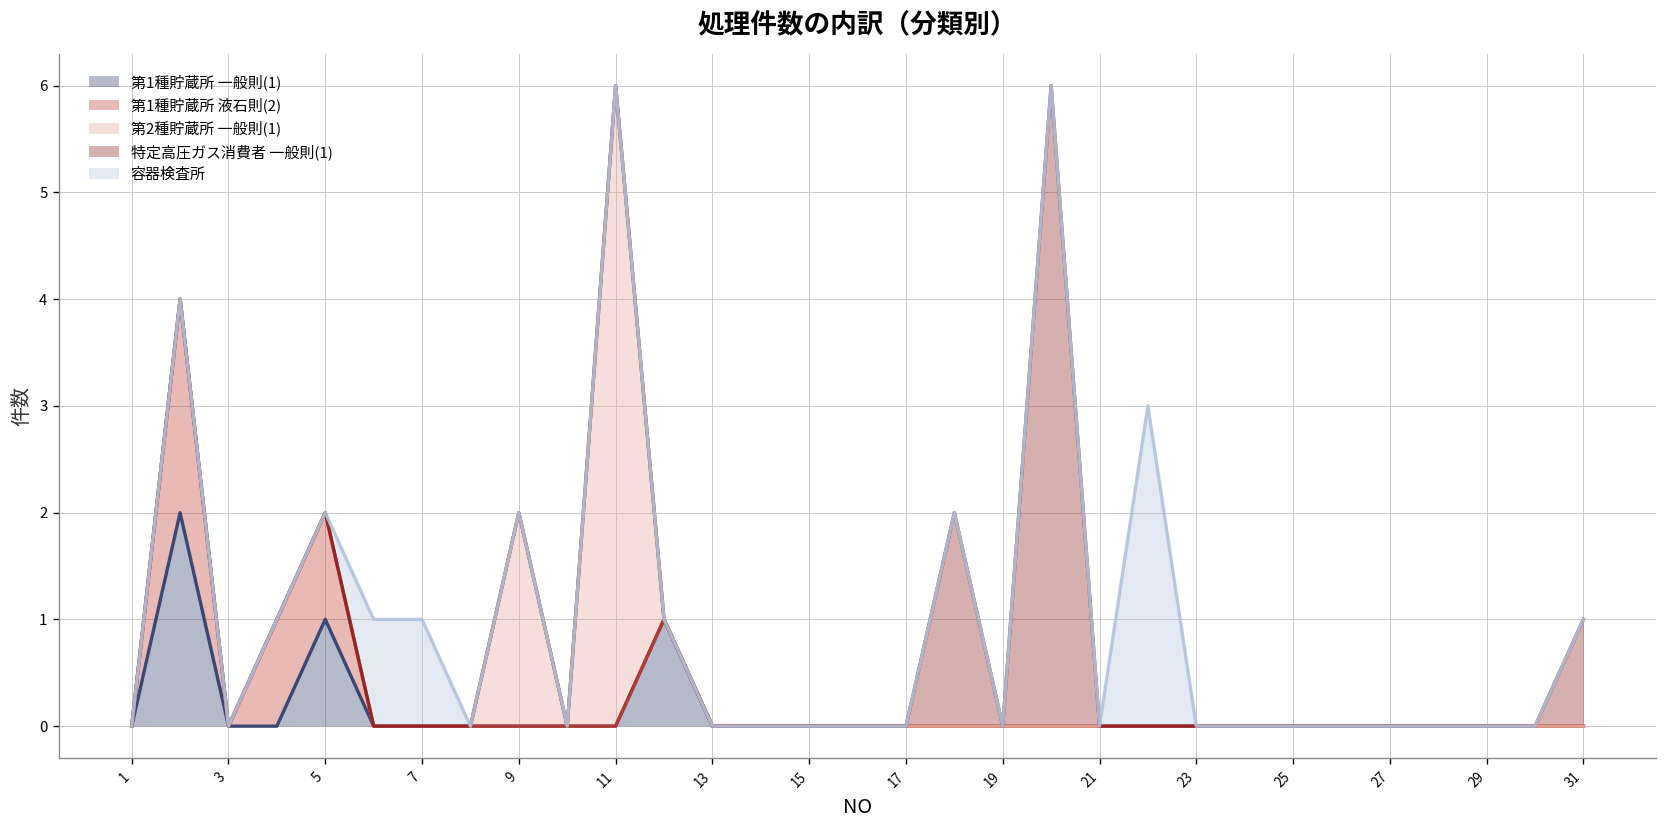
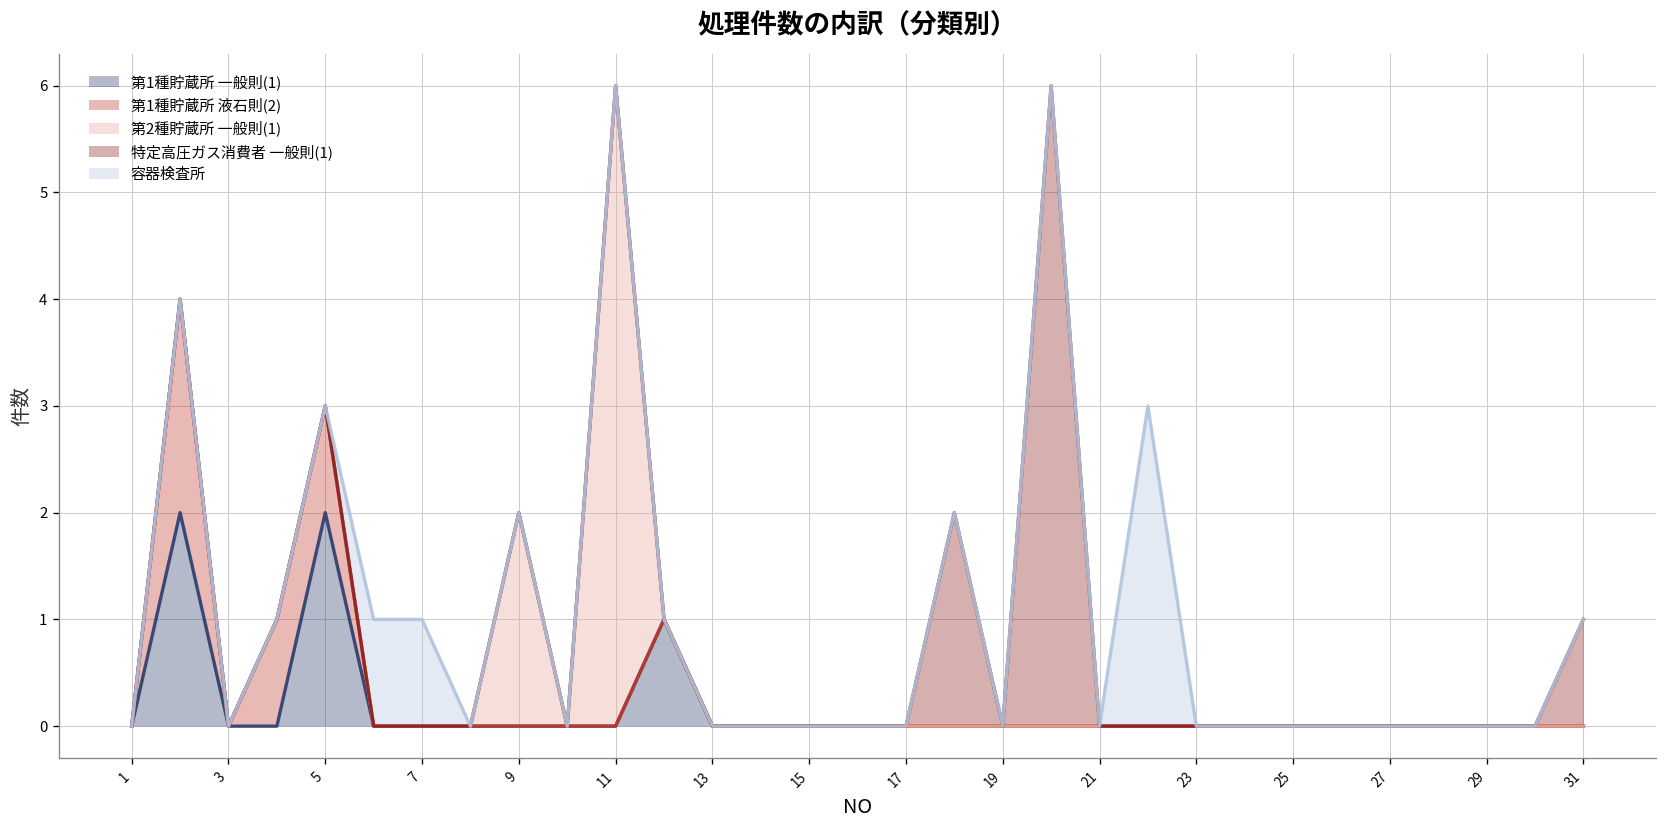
第1種貯蔵所 一般則(1), 5: 1 -> 2
